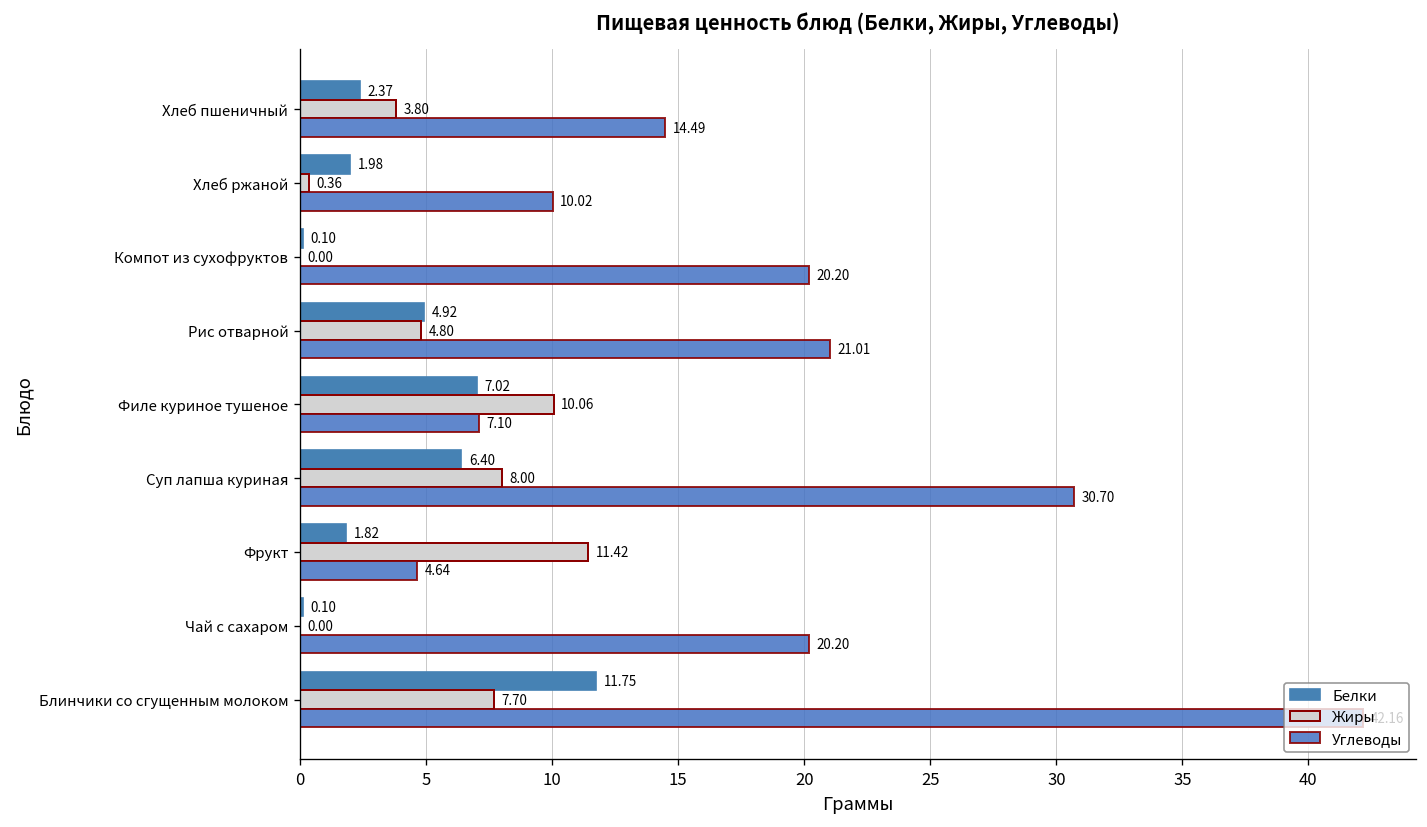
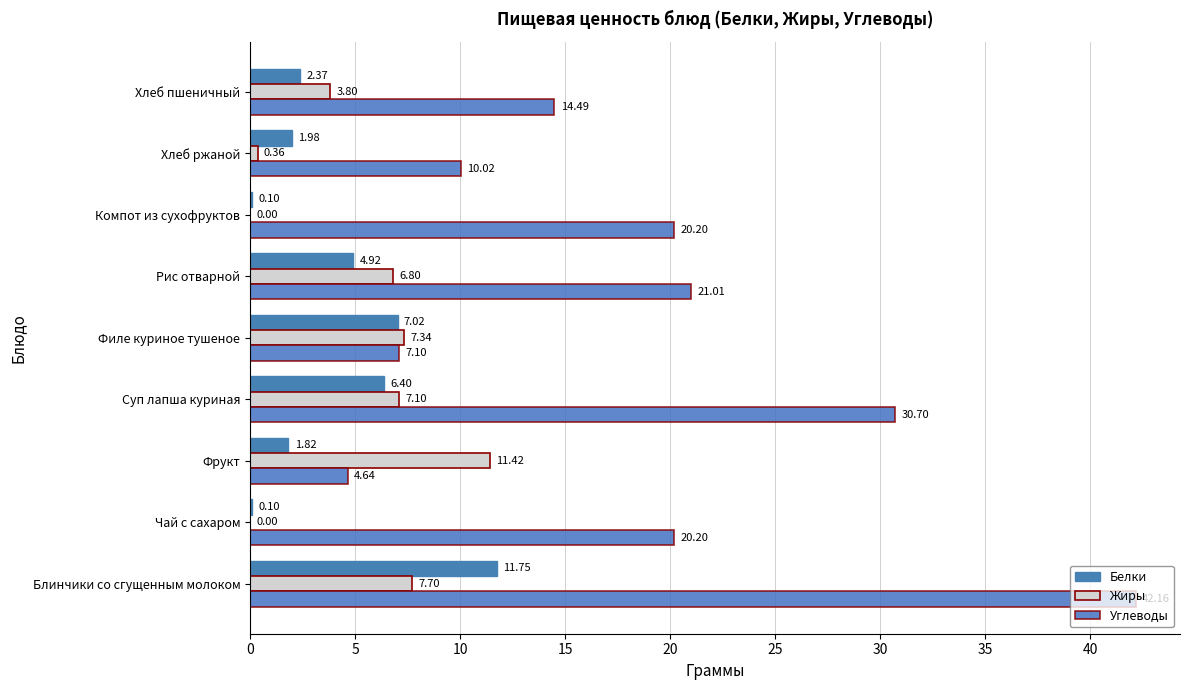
Жиры, Рис отварной: 4.80 -> 6.80
Жиры, Филе куриное тушеное: 10.06 -> 7.34
Жиры, Суп лапша куриная: 8.00 -> 7.10
